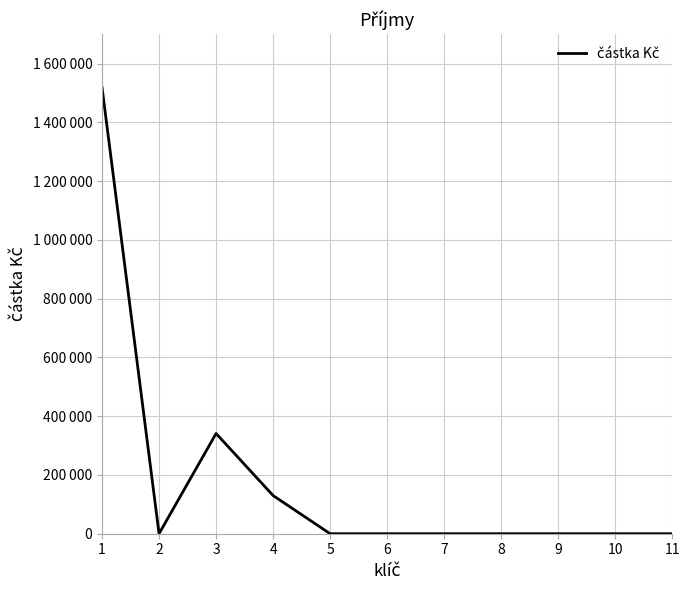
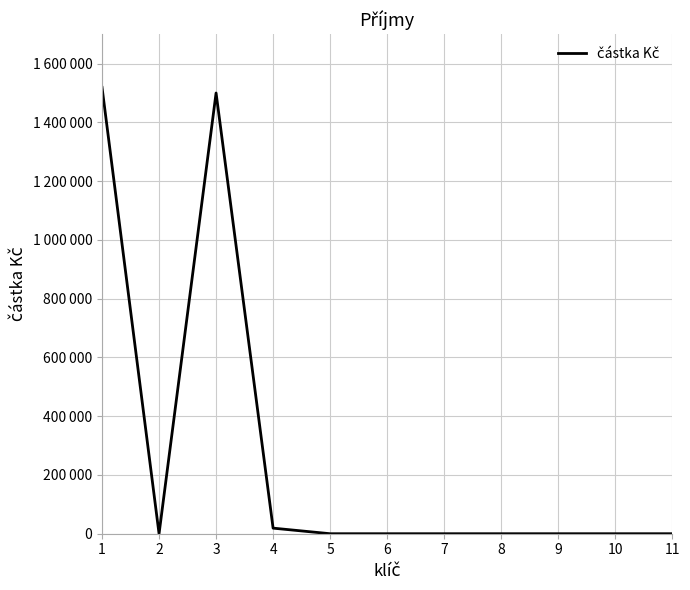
3: 340000 -> 1500000
4: 130000 -> 20000
